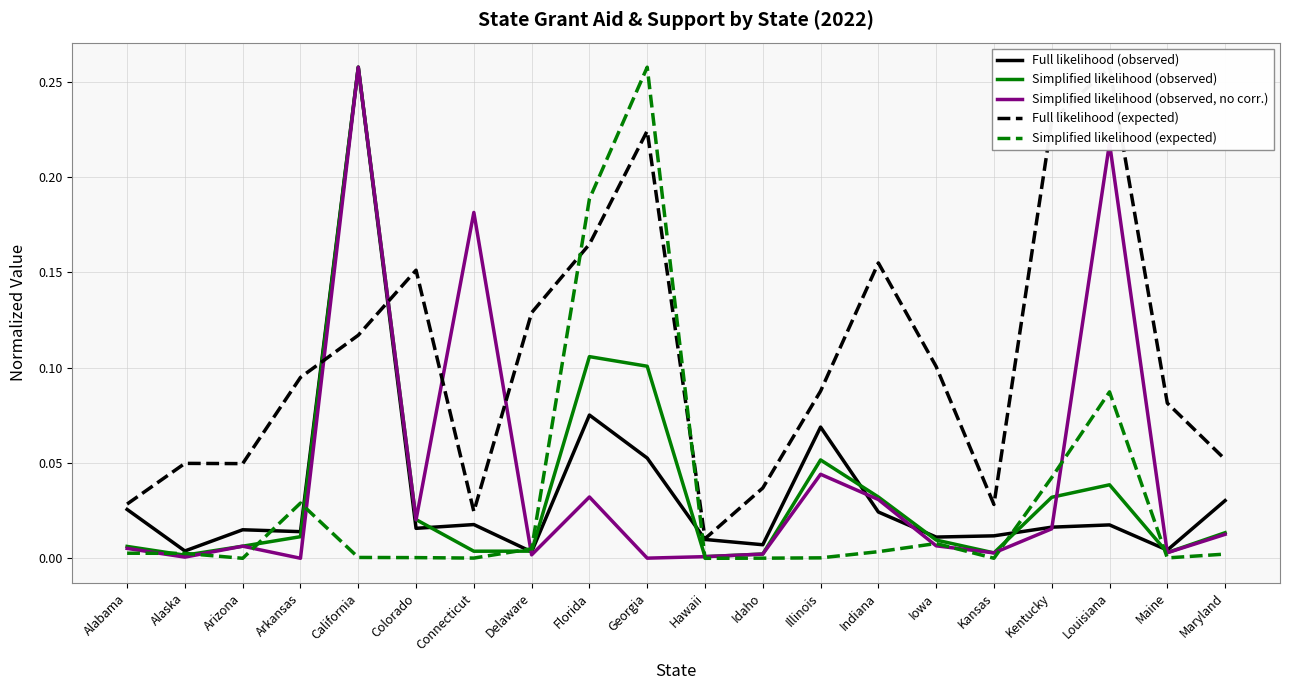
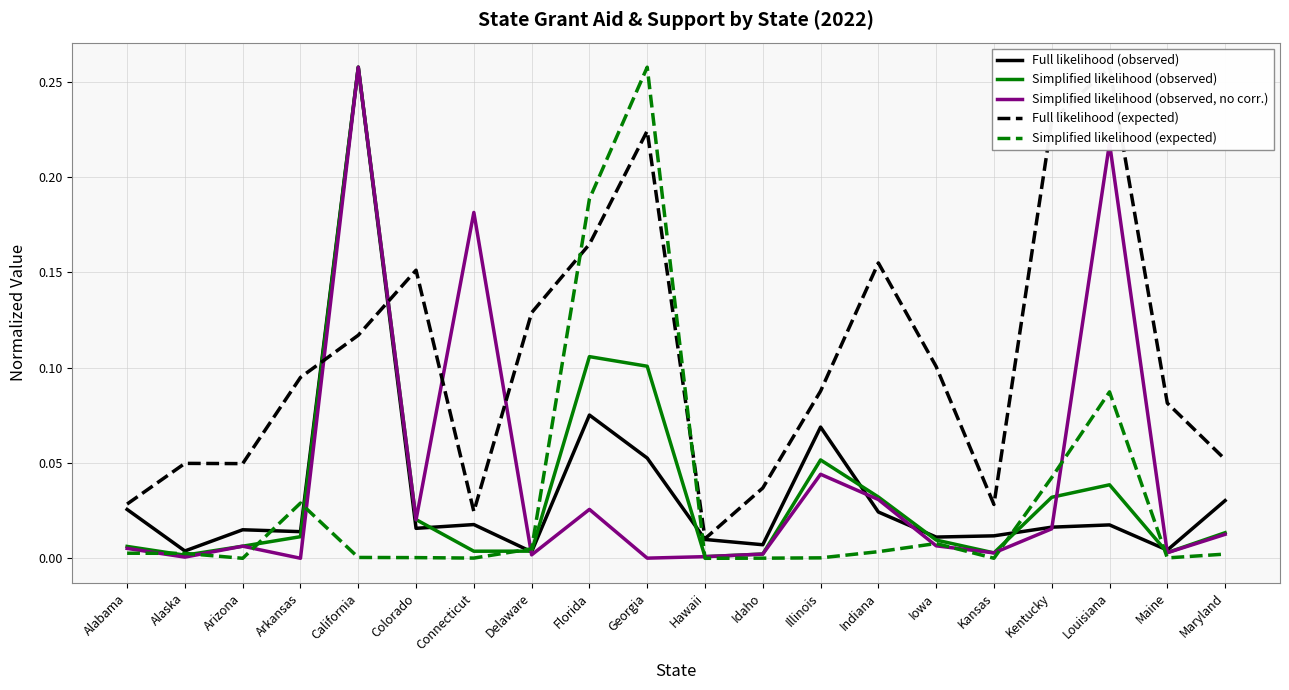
Simplified likelihood (observed, no corr.), Florida: 0.032 -> 0.026
